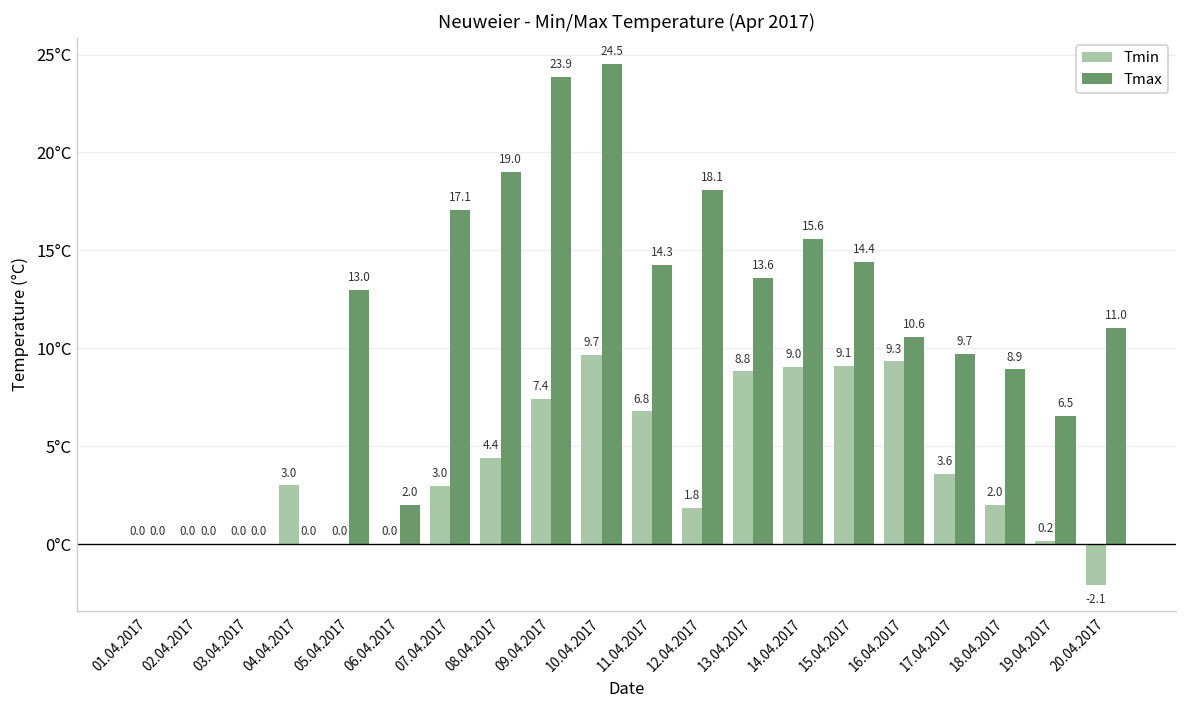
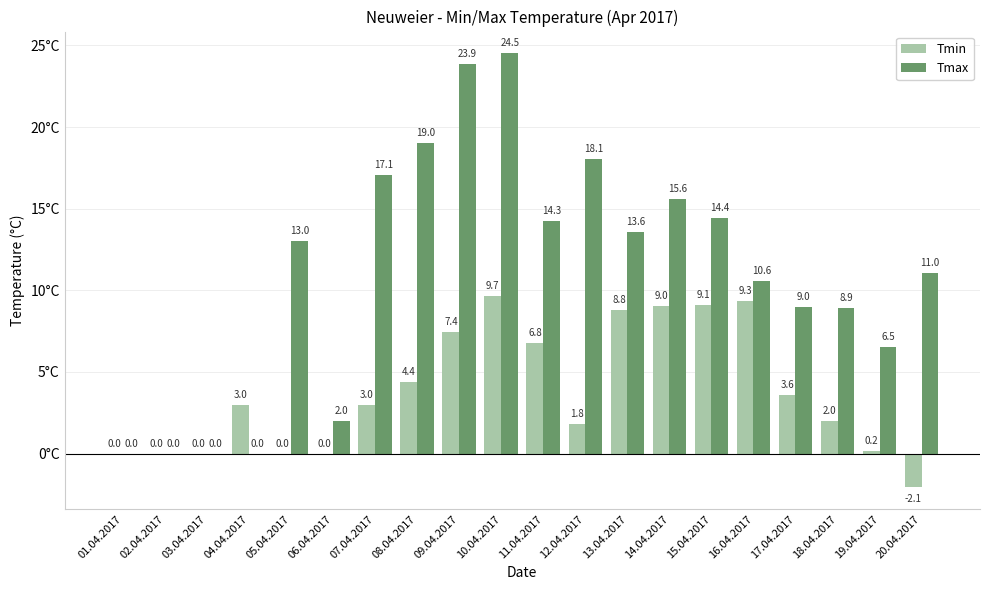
Tmax, 17.04.2017: 9.7 -> 9.0
